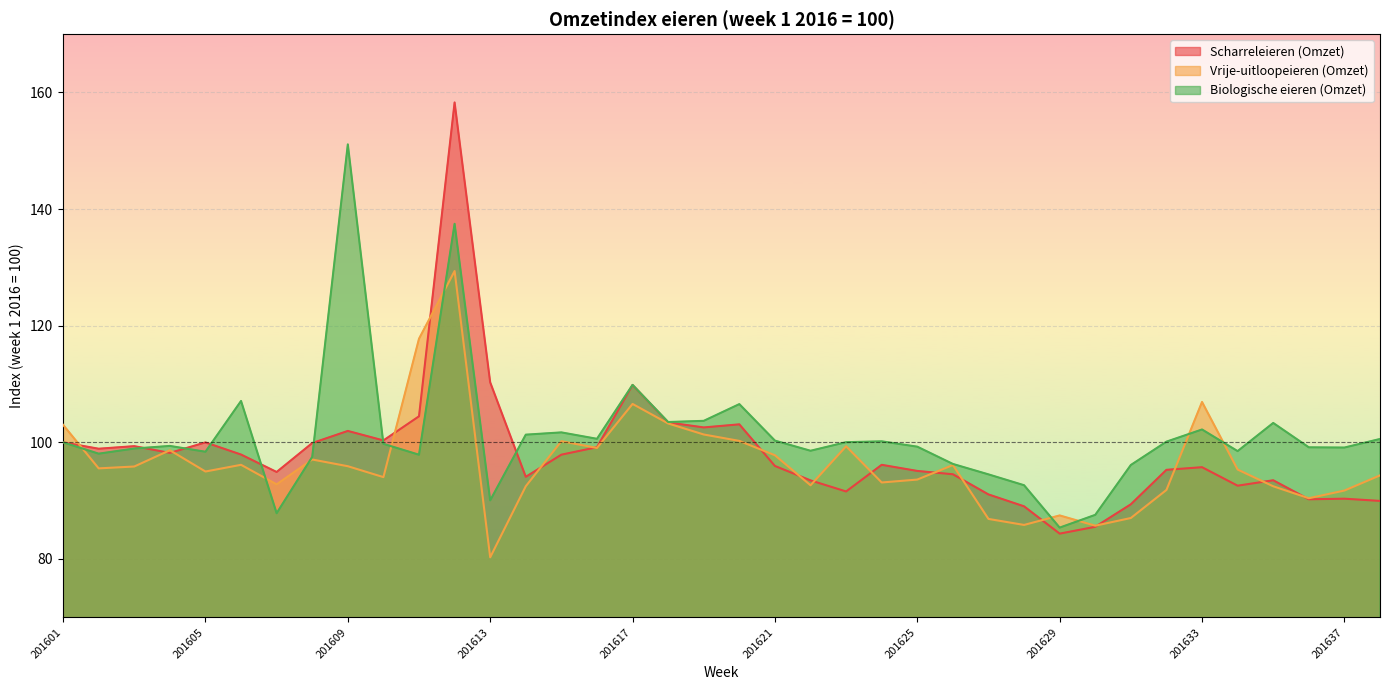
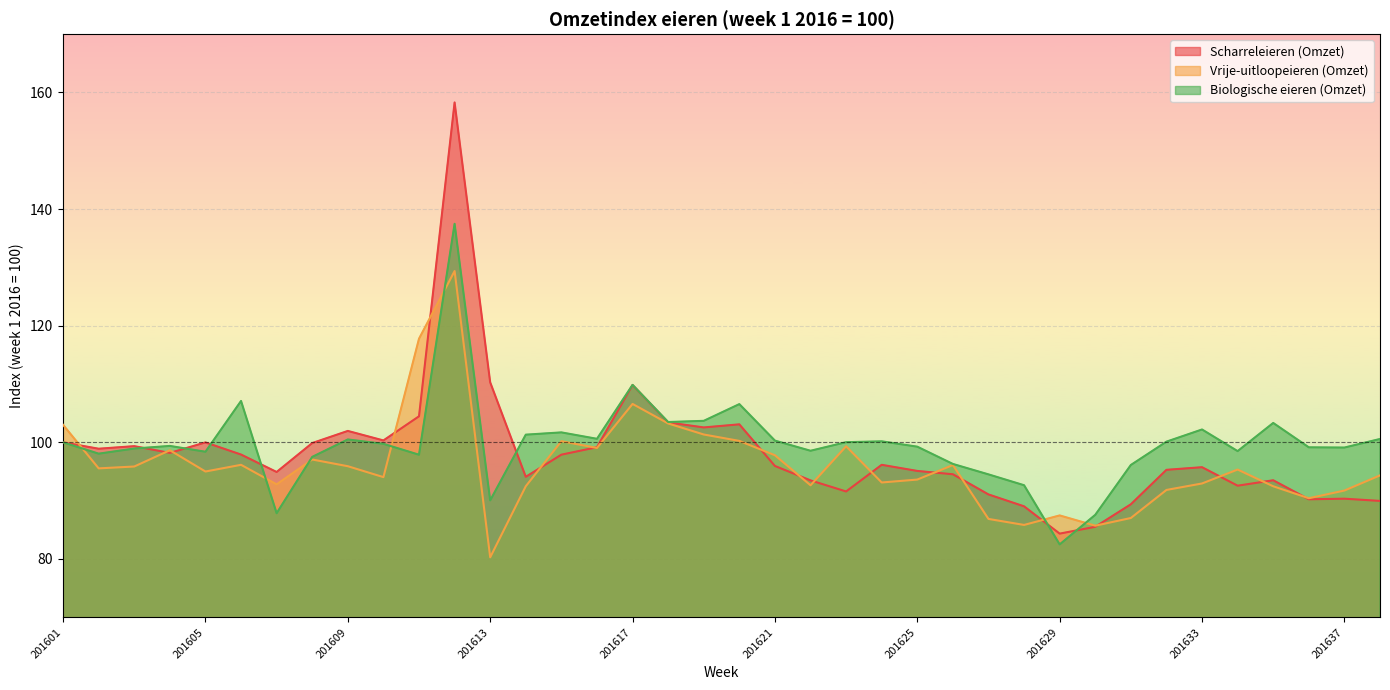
Biologische eieren (Omzet), 201609: 151 -> 101
Biologische eieren (Omzet), 201629: 85 -> 83
Vrije-uitloopeieren (Omzet), 201633: 107 -> 93
